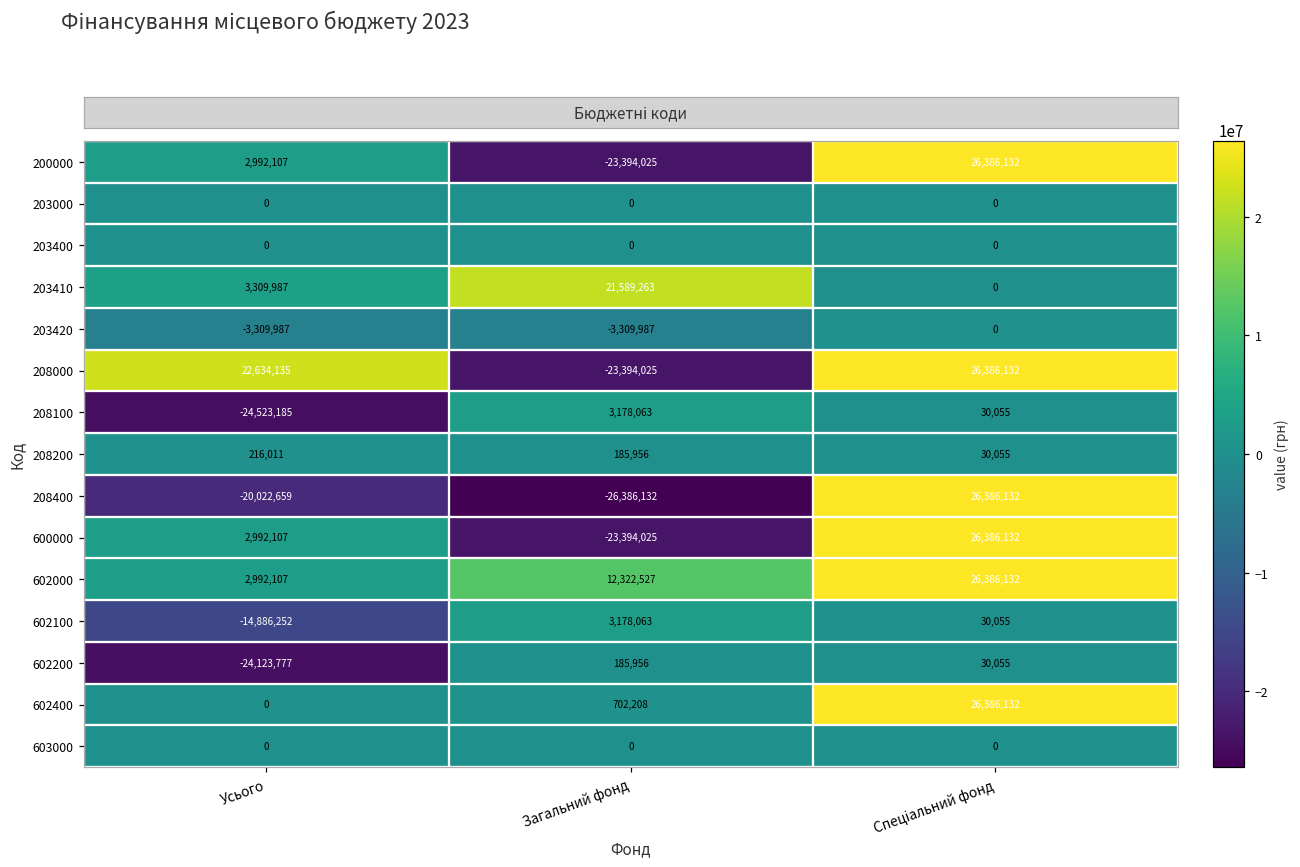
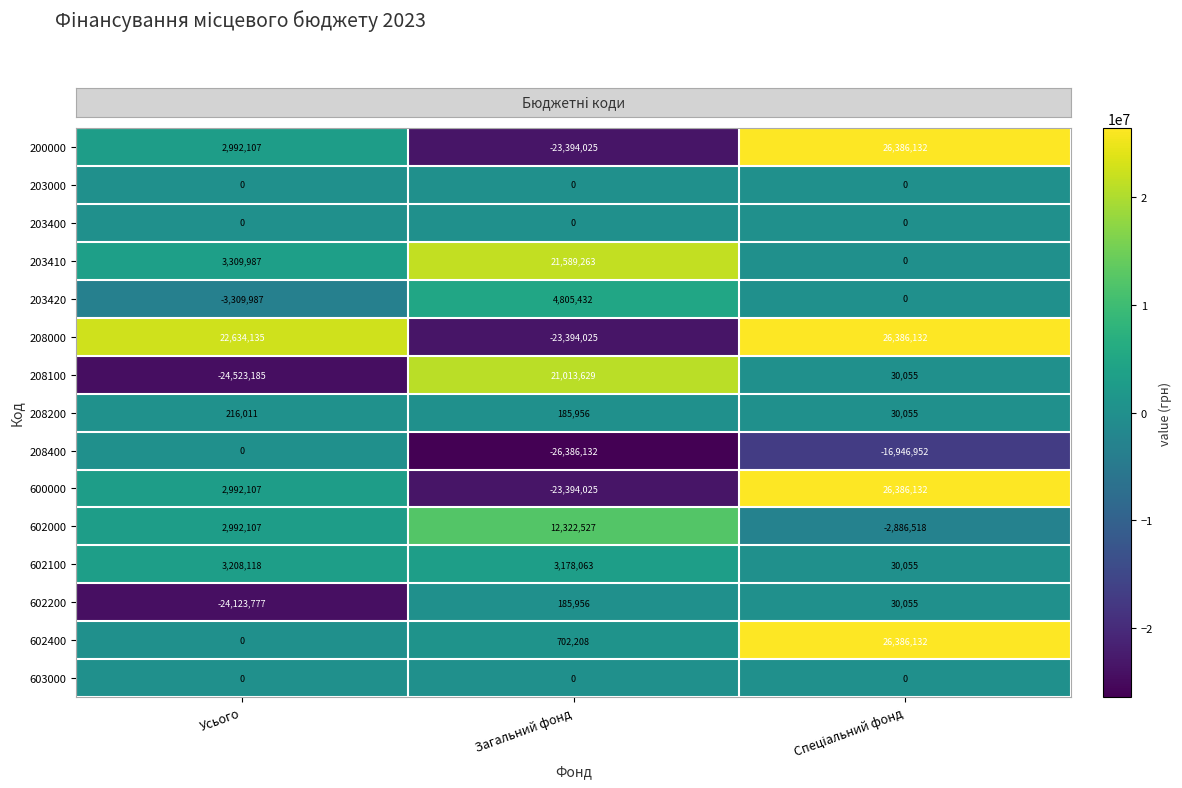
203420, Загальний фонд: -3,309,987 -> 4,805,432
208100, Загальний фонд: 3,178,063 -> 21,013,629
208400, Усього: -20,022,659 -> 0
208400, Спеціальний фонд: 26,386,132 -> -16,946,952
602000, Спеціальний фонд: 26,386,132 -> -2,886,518
602100, Усього: -14,886,252 -> 3,208,118
